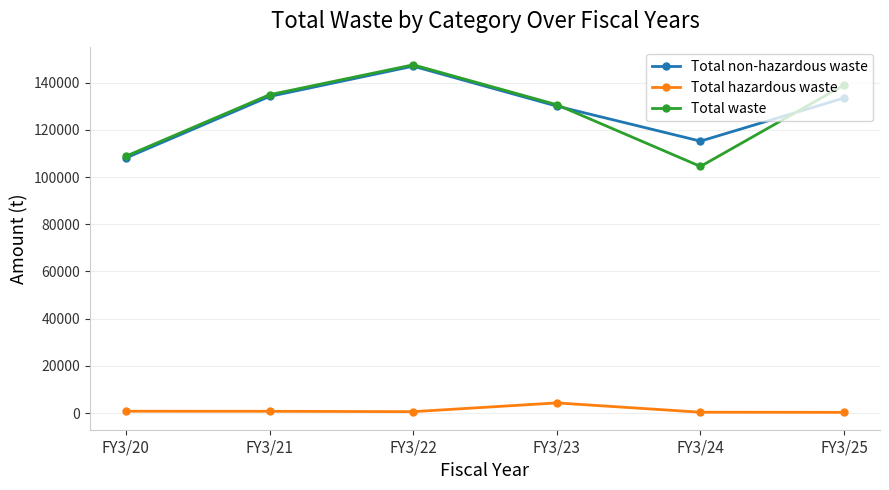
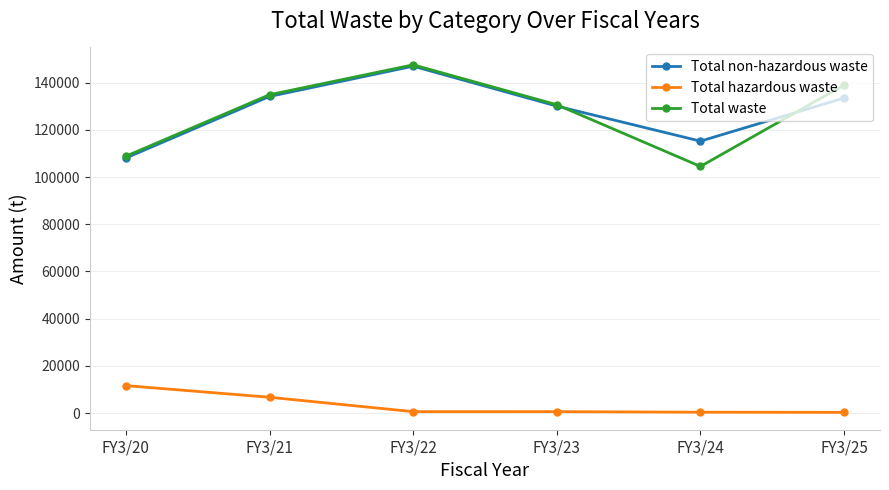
Total hazardous waste, FY3/20: 1000 -> 12000
Total hazardous waste, FY3/21: 1000 -> 7000
Total hazardous waste, FY3/23: 4000 -> 1000
